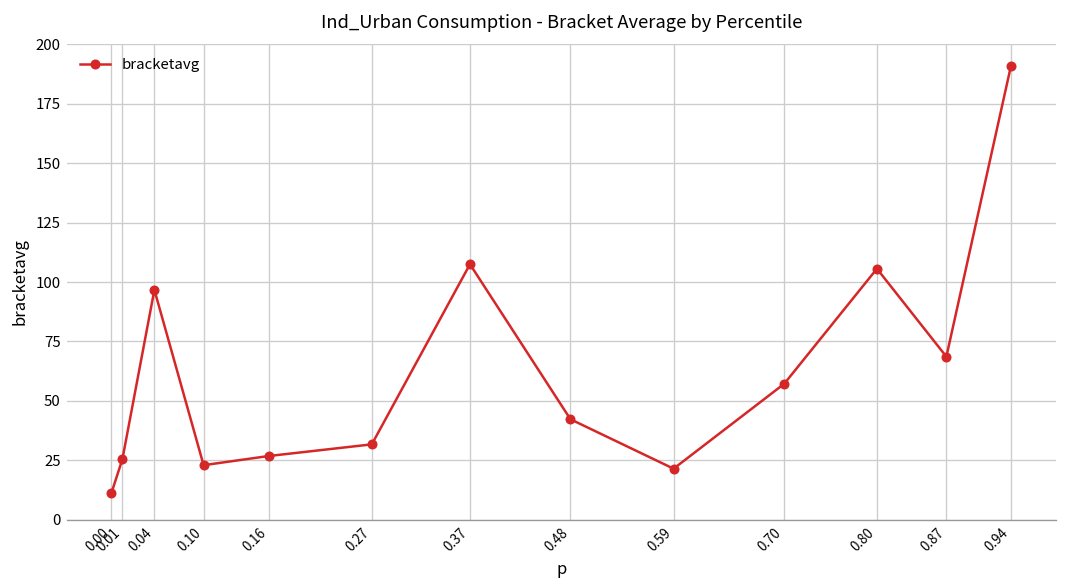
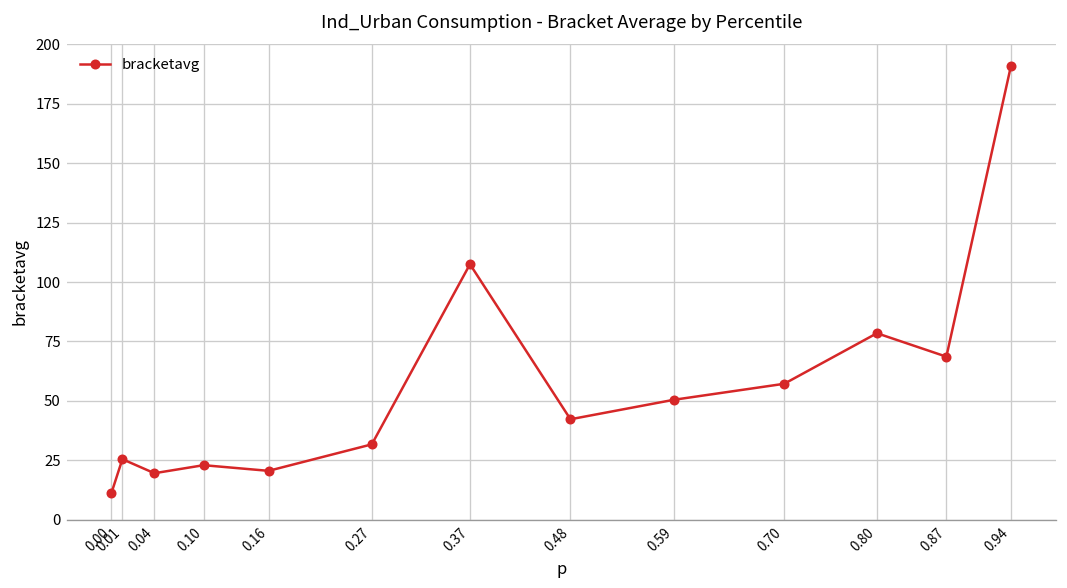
0.04: 97 -> 20
0.16: 27 -> 21
0.59: 21 -> 50
0.80: 106 -> 78
